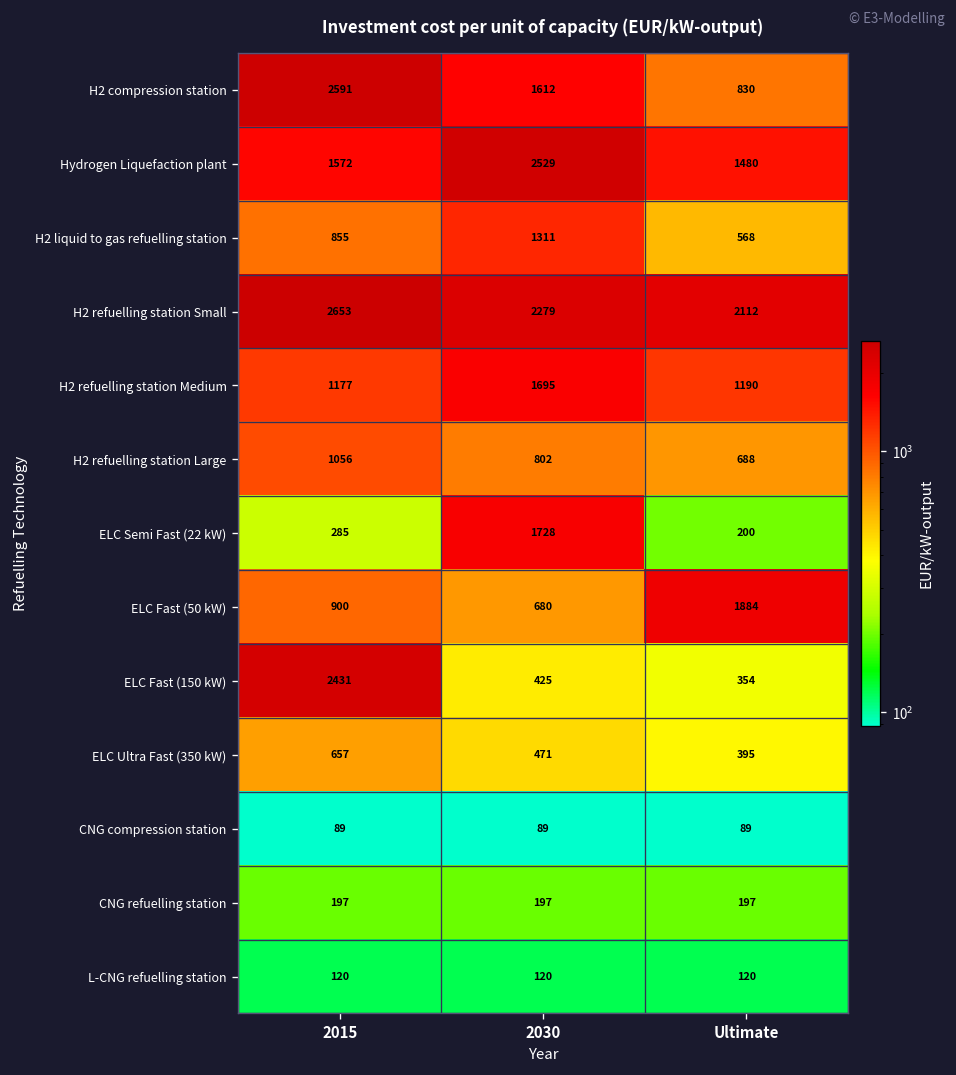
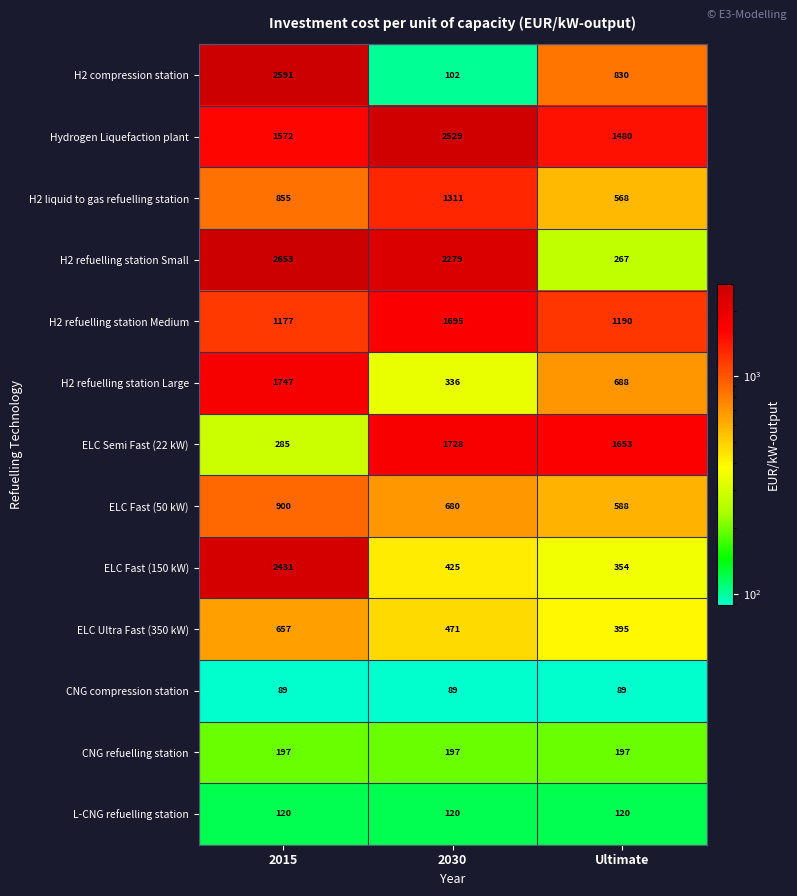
H2 compression station, 2030: 1612 -> 102
H2 refuelling station Small, Ultimate: 2112 -> 267
H2 refuelling station Large, 2015: 1056 -> 1747
H2 refuelling station Large, 2030: 802 -> 336
ELC Semi Fast (22 kW), Ultimate: 200 -> 1653
ELC Fast (50 kW), Ultimate: 1884 -> 588
